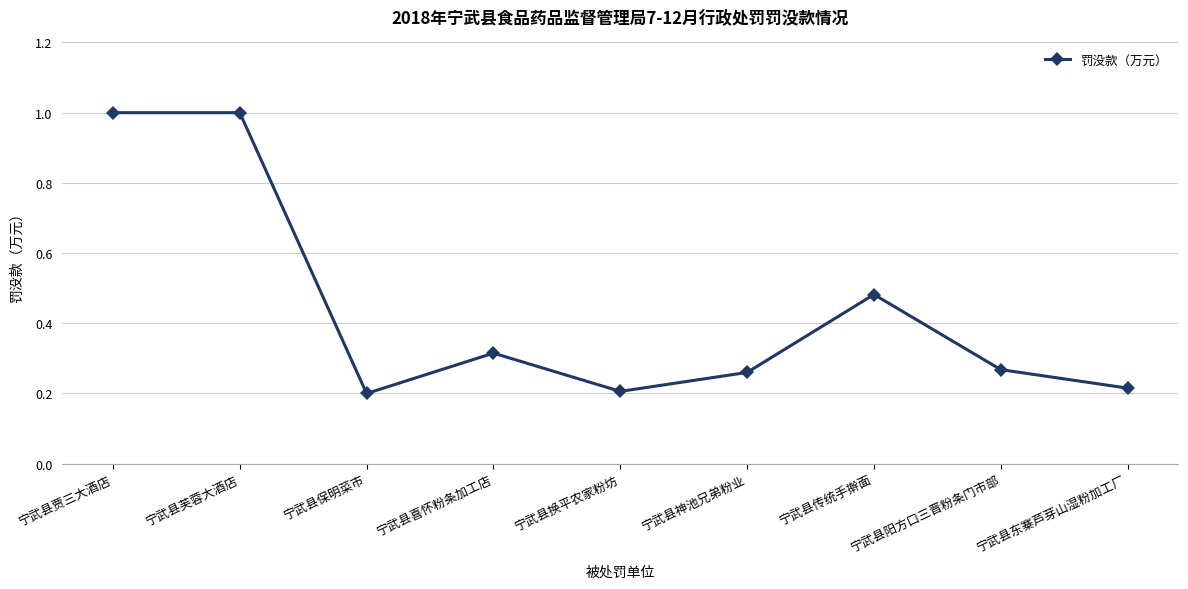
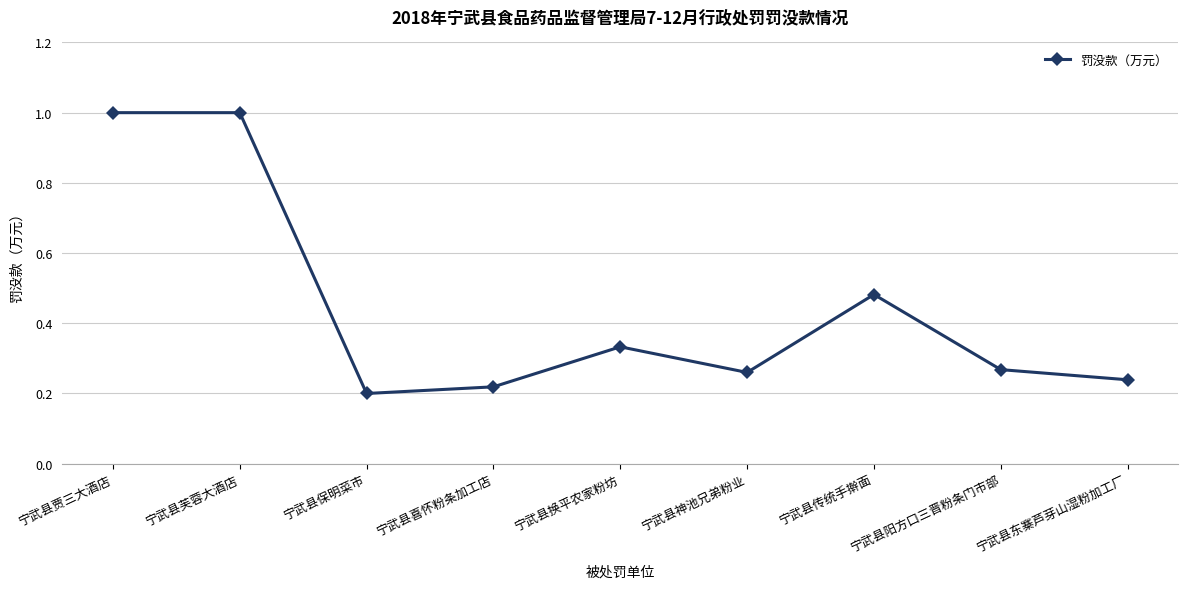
宁武县喜怀粉条加工店: 0.32 -> 0.22
宁武县换平农家粉坊: 0.21 -> 0.33
宁武县东寨芦芽山湿粉加工厂: 0.22 -> 0.24
